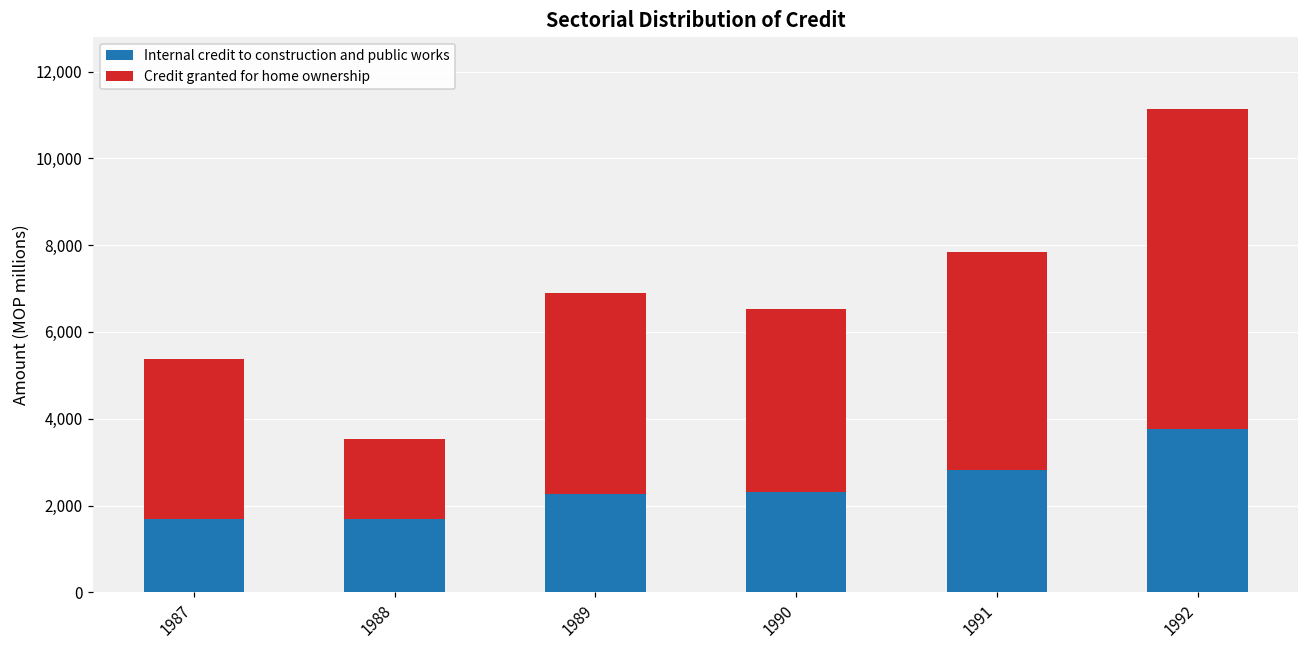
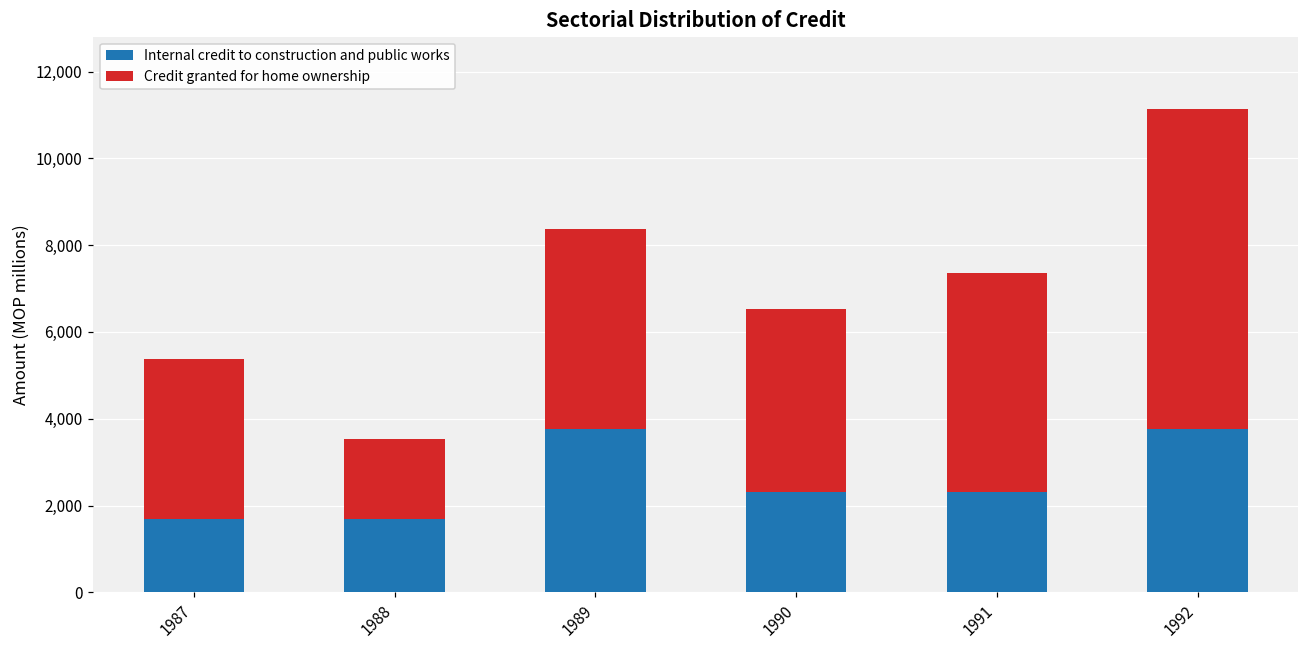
Internal credit to construction and public works, 1989: 2,300 -> 3,800
Internal credit to construction and public works, 1991: 2,800 -> 2,300
